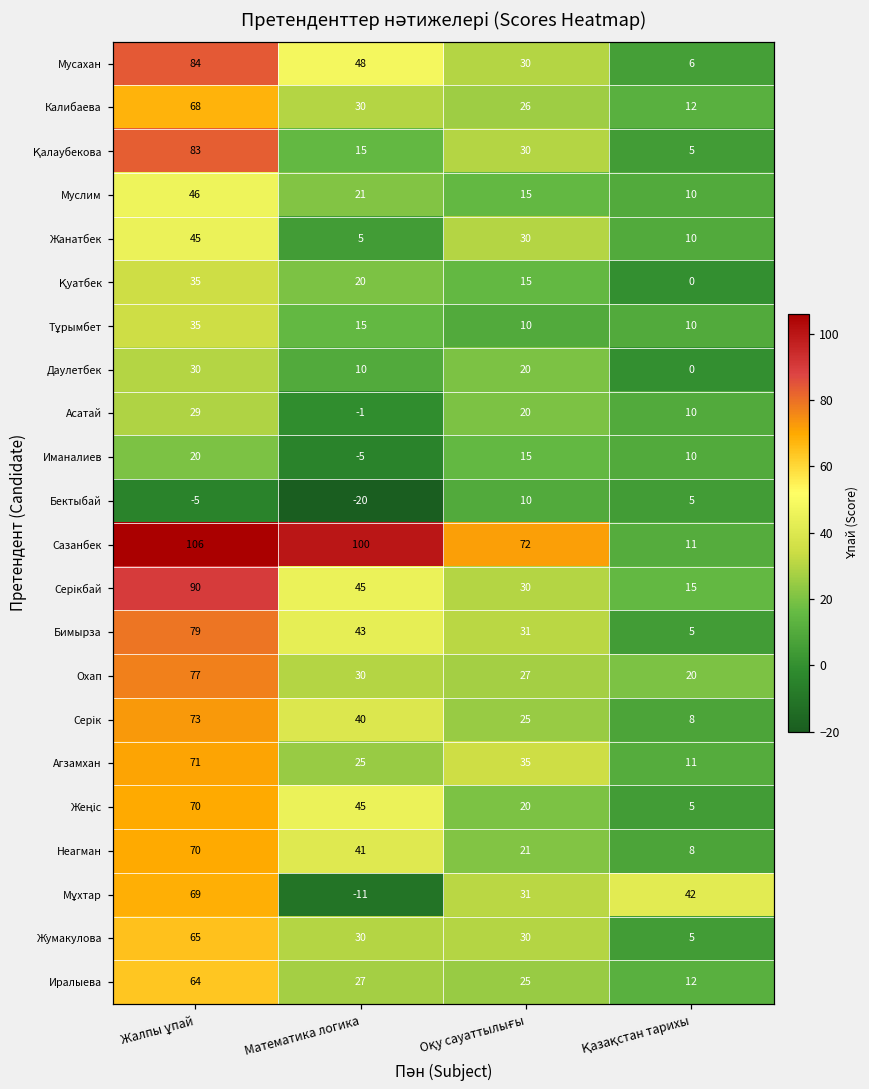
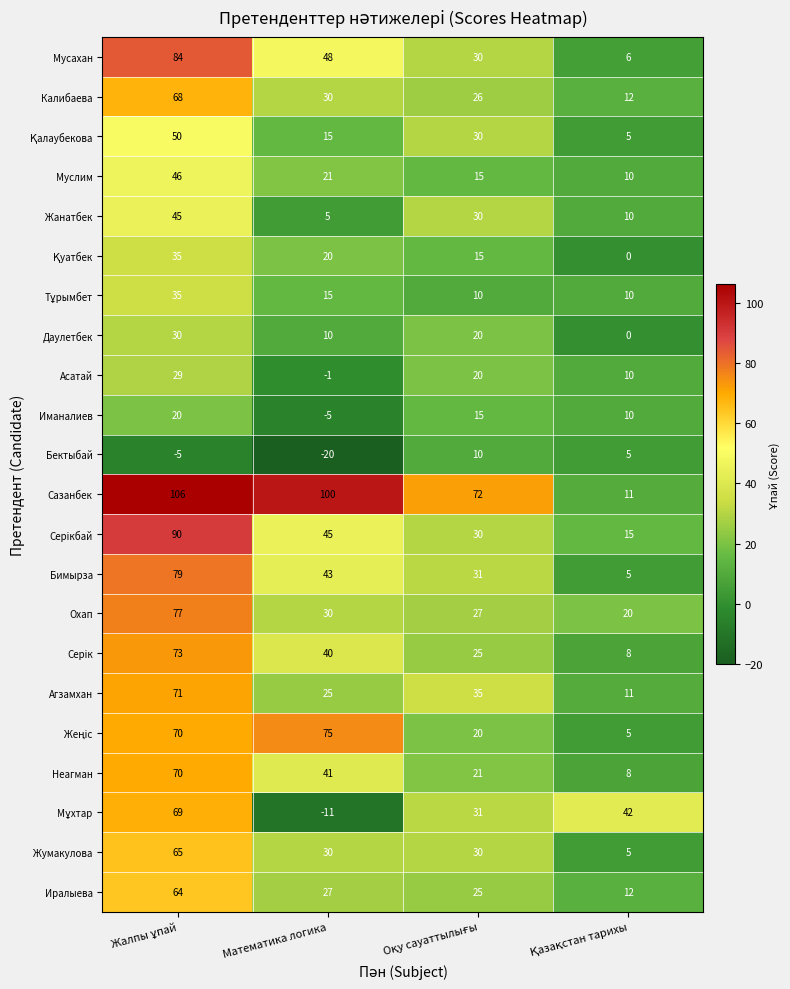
Қалаубекова, Жалпы ұпай: 83 -> 50
Жеңіс, Математика логика: 45 -> 75
